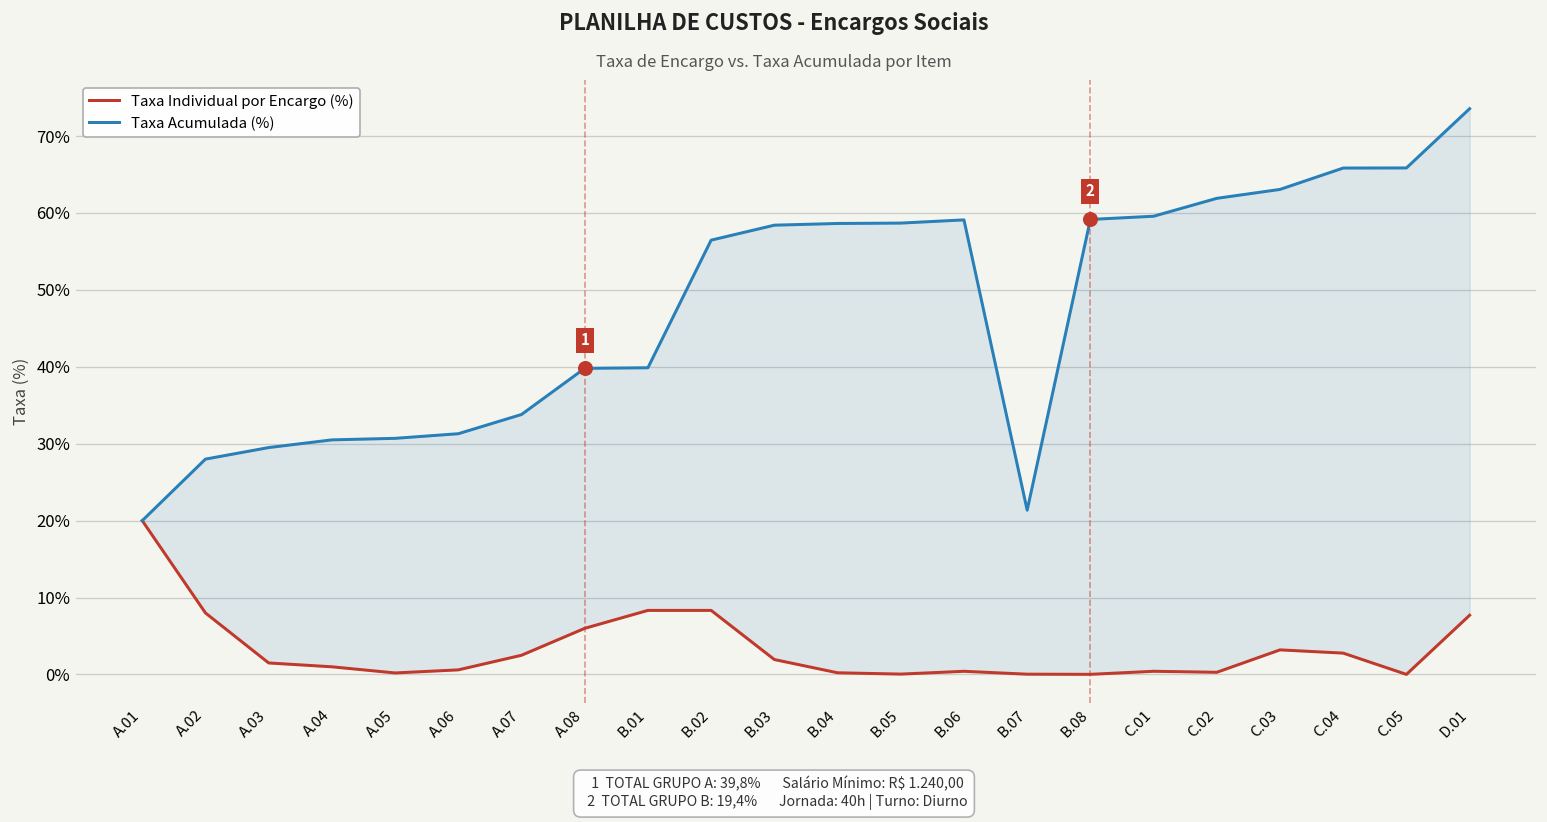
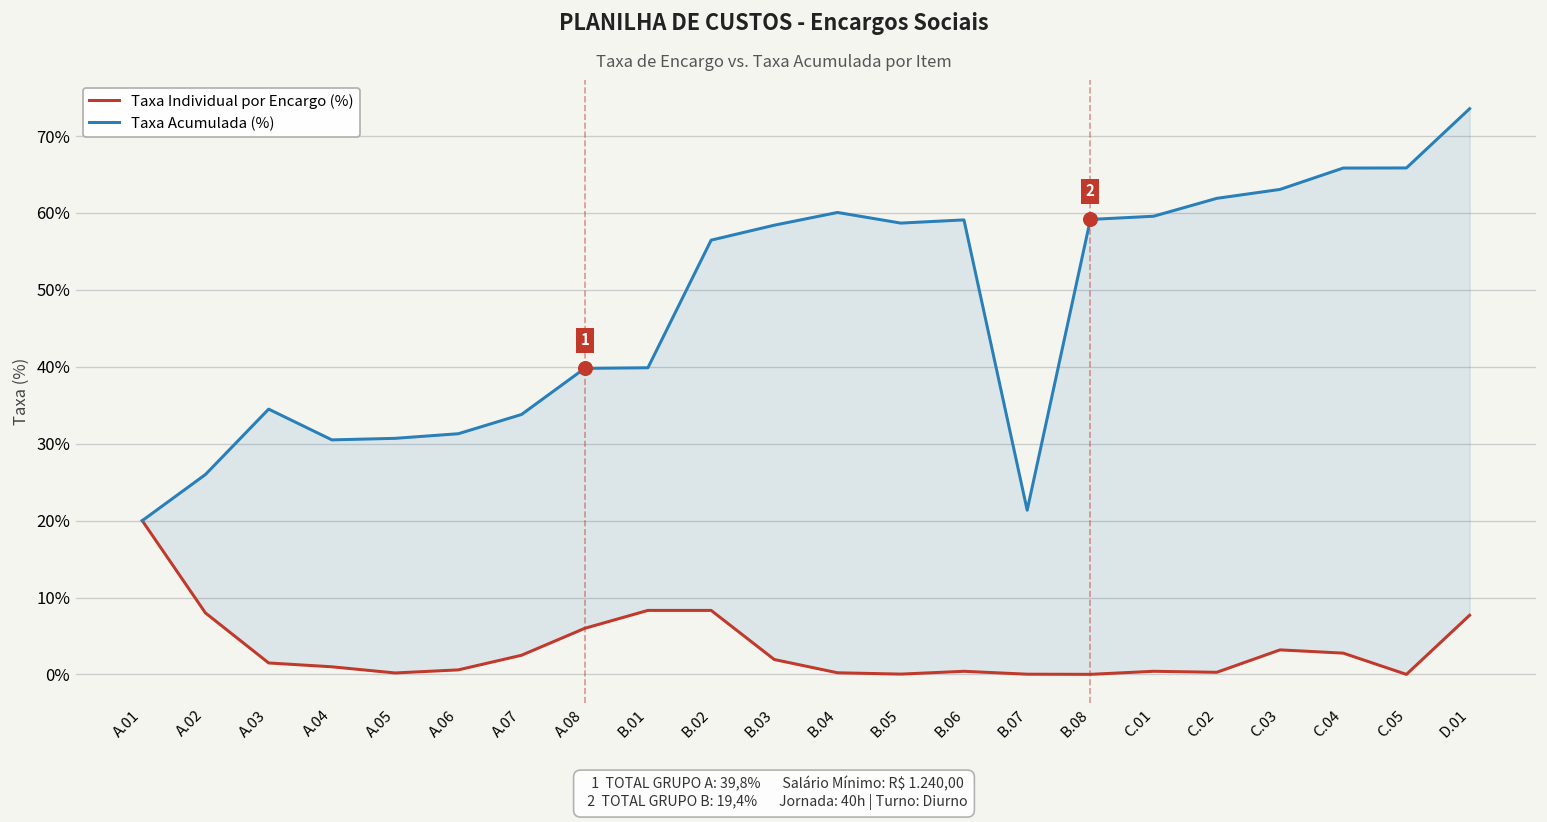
Taxa Acumulada (%), A.02: 28% -> 26%
Taxa Acumulada (%), A.03: 30% -> 35%
Taxa Acumulada (%), B.04: 59% -> 60%
